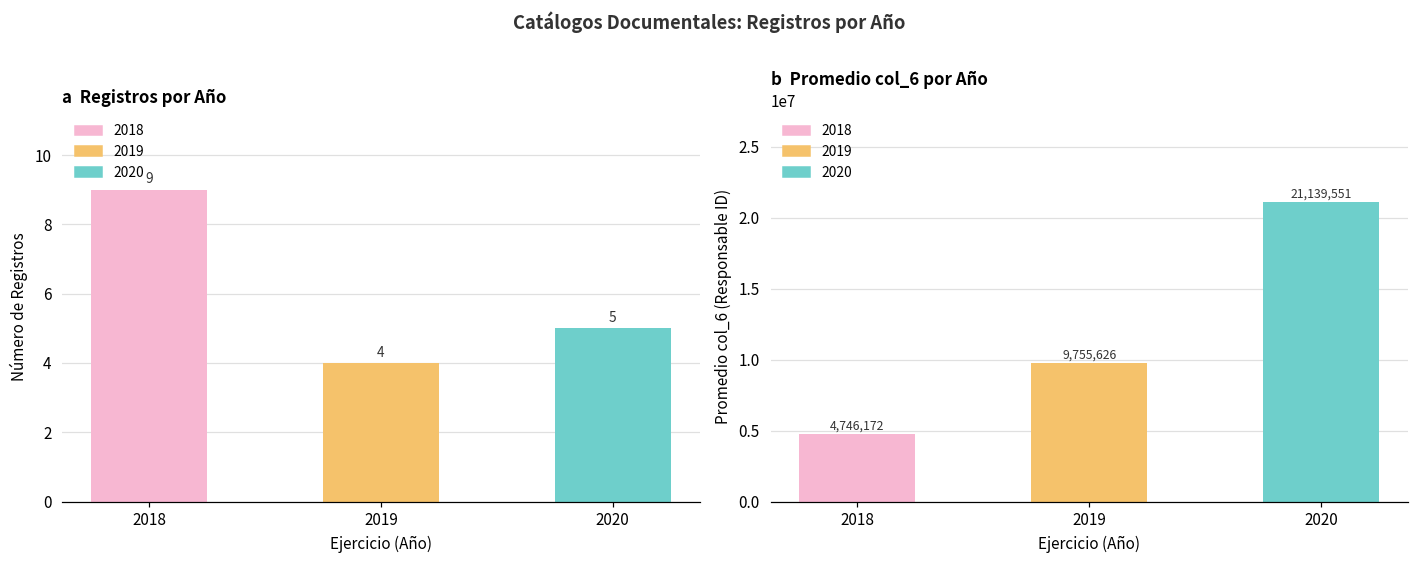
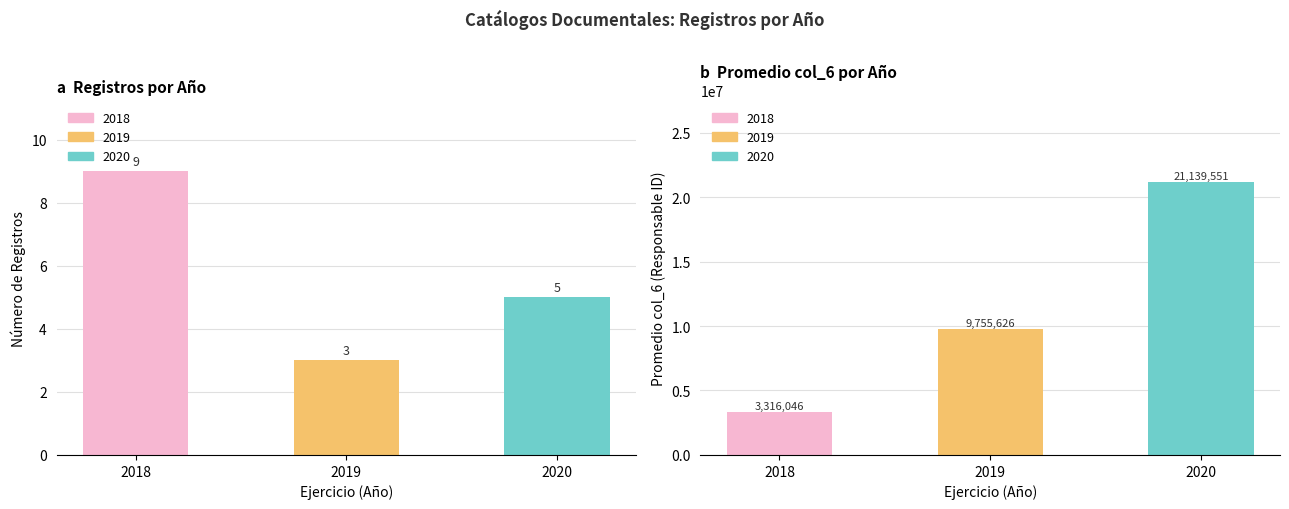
a Registros por Año, 2019: 4 -> 3
b Promedio col_6 por Año, 2018: 4,746,172 -> 3,316,046
